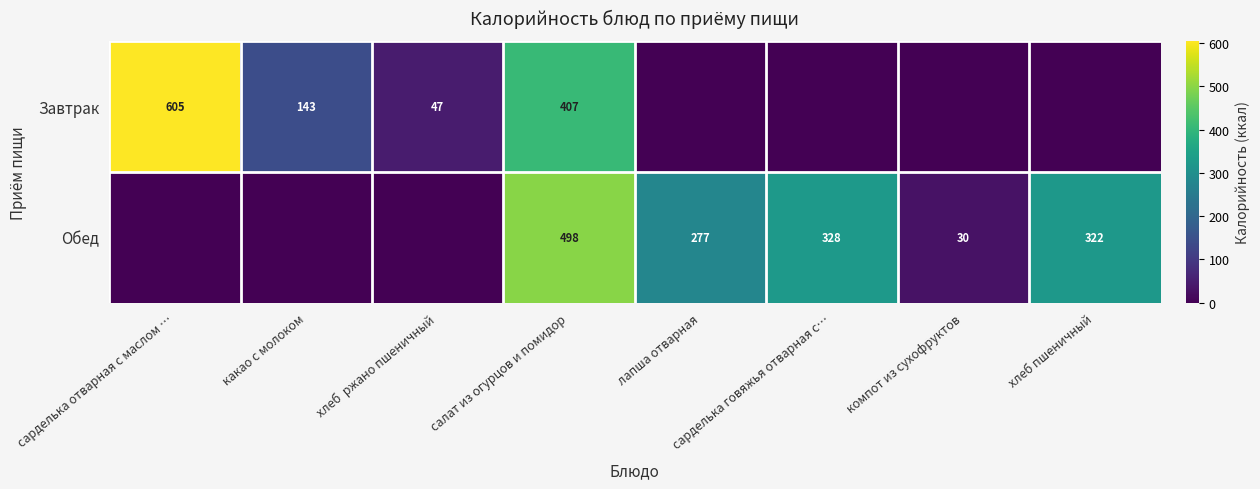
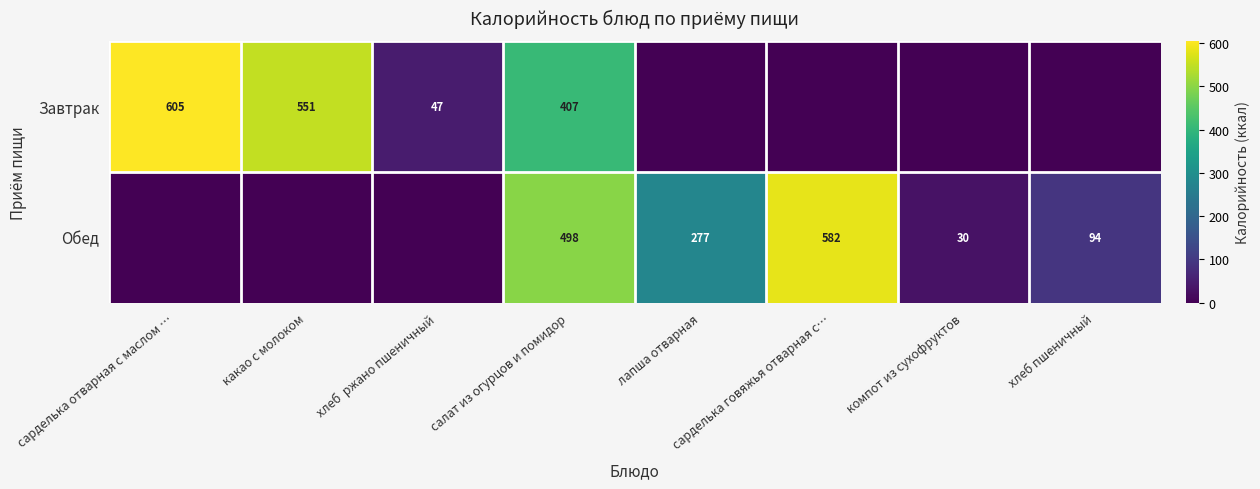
Завтрак, какао с молоком: 143 -> 551
Обед, сарделька говяжья отварная с…: 328 -> 582
Обед, хлеб пшеничный: 322 -> 94
